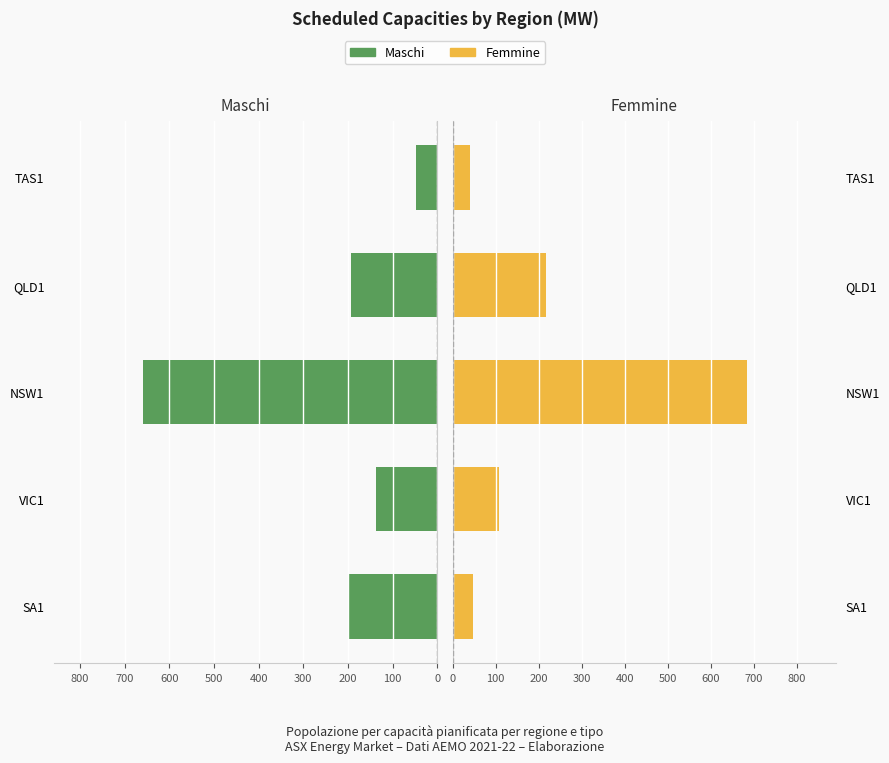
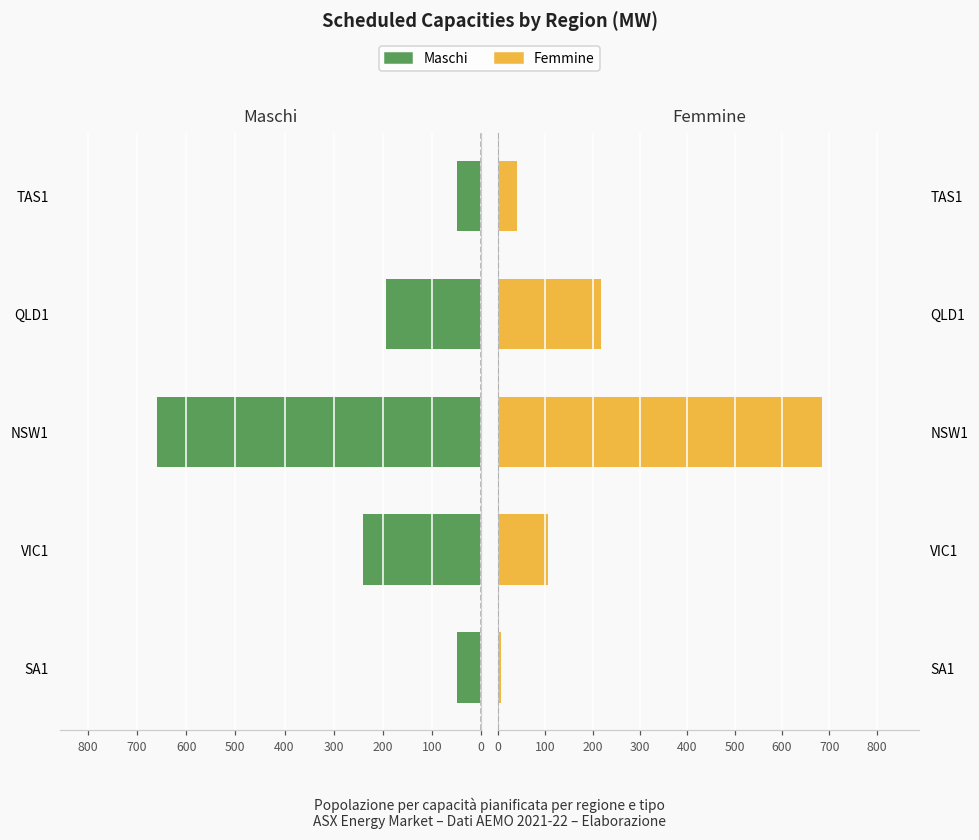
Maschi, VIC1: 140 -> 240
Maschi, SA1: 200 -> 50
Femmine, SA1: 50 -> 10
